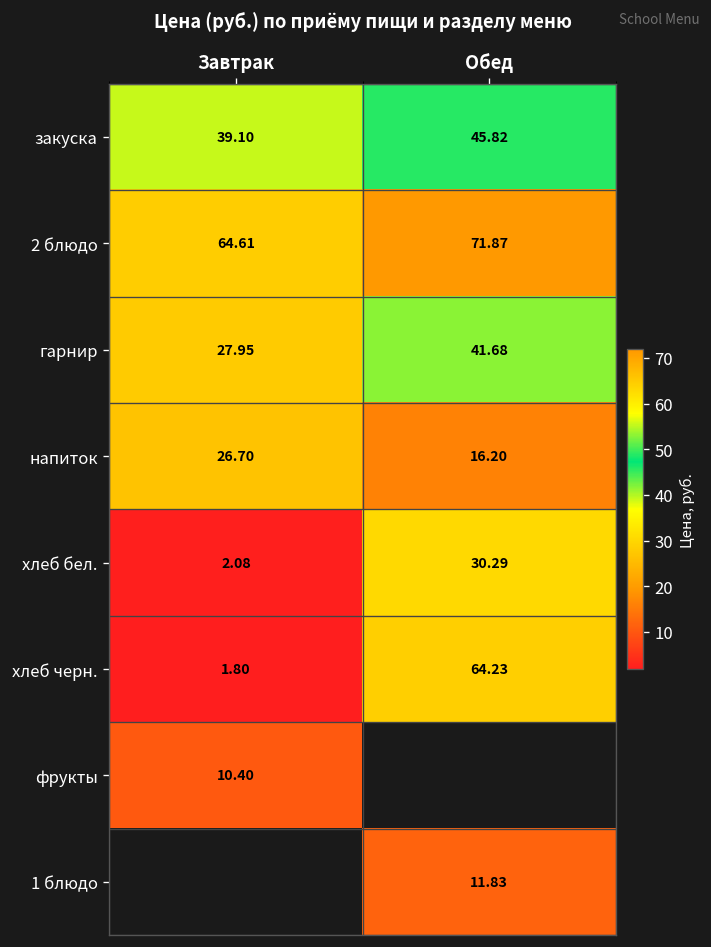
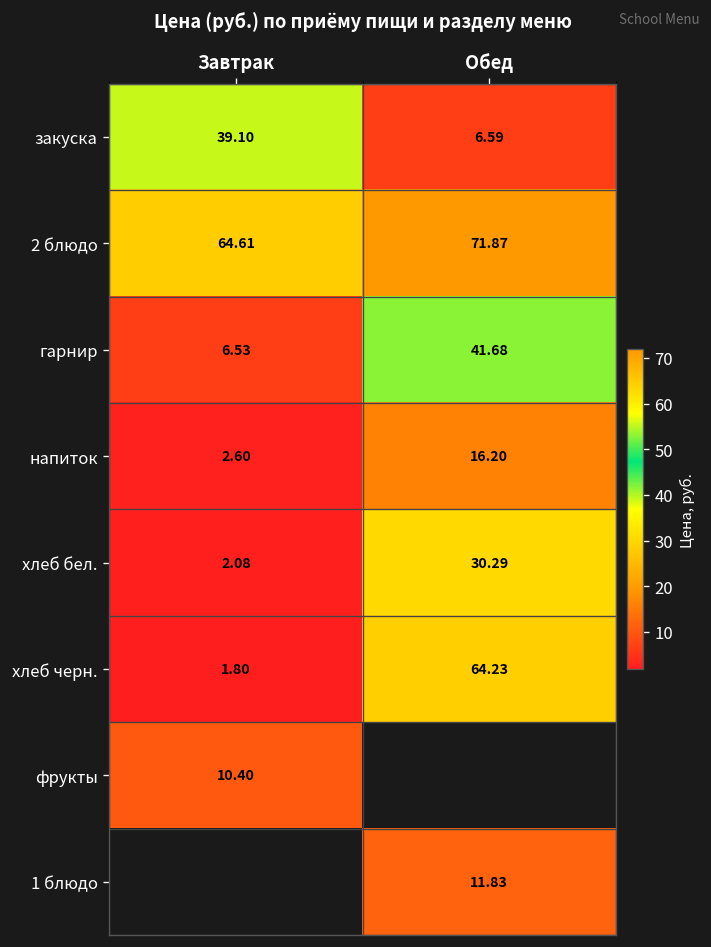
закуска, Обед: 45.82 -> 6.59
гарнир, Завтрак: 27.95 -> 6.53
напиток, Завтрак: 26.70 -> 2.60
